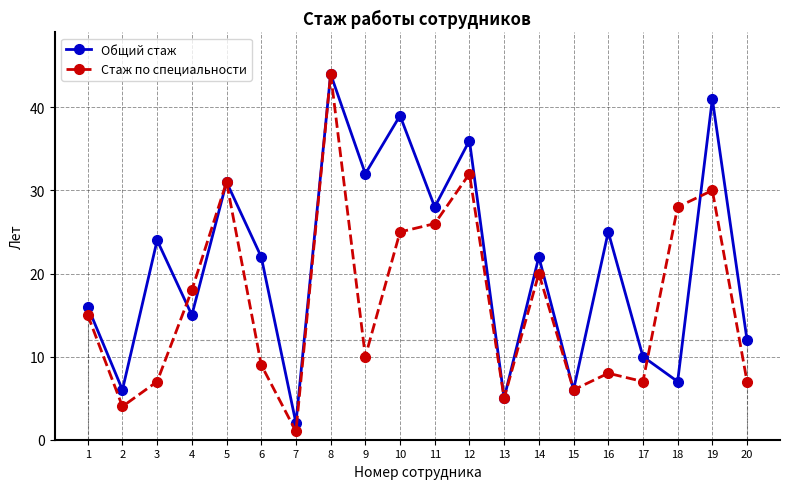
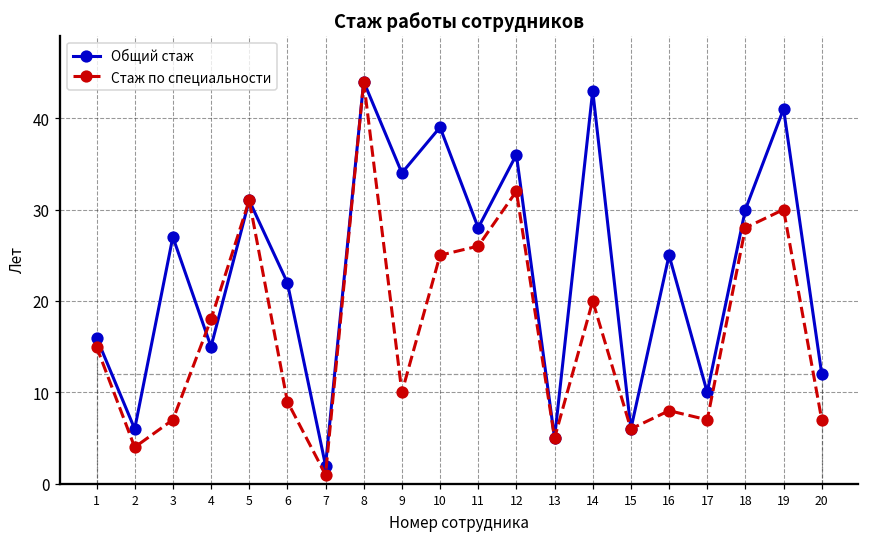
Общий стаж, 3: 24 -> 27
Общий стаж, 9: 32 -> 34
Общий стаж, 14: 22 -> 43
Общий стаж, 18: 7 -> 30
